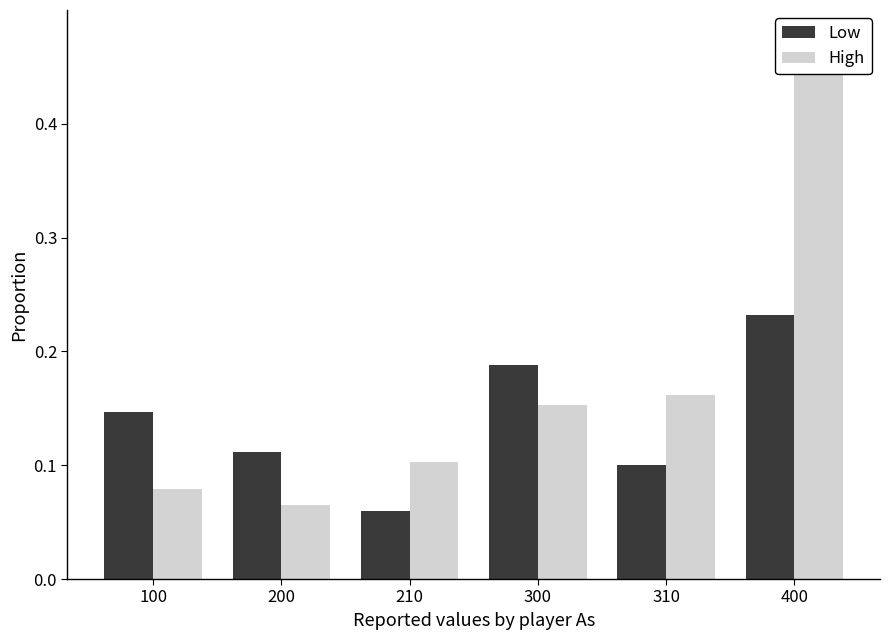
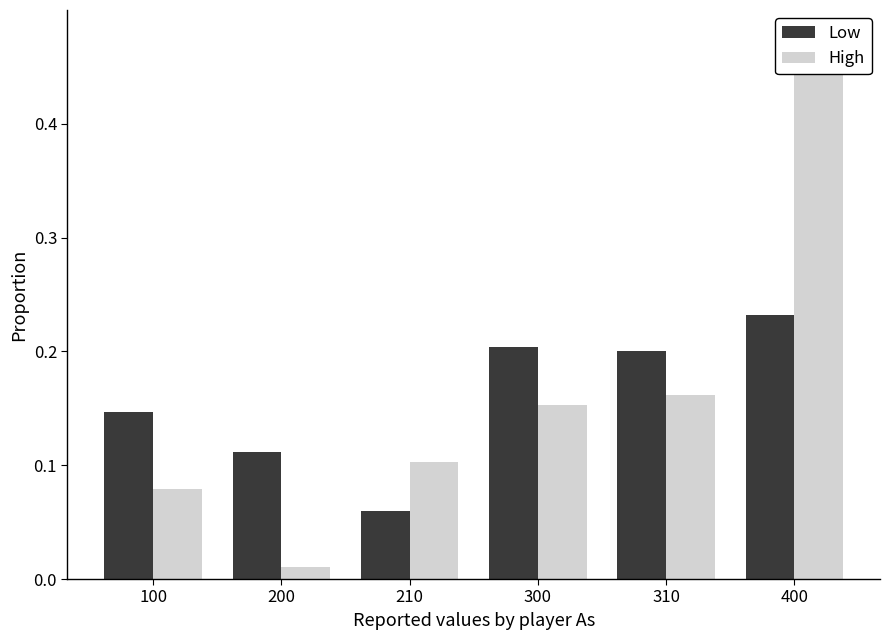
High, 200: 0.065 -> 0.011
Low, 300: 0.188 -> 0.204
Low, 310: 0.1 -> 0.2
